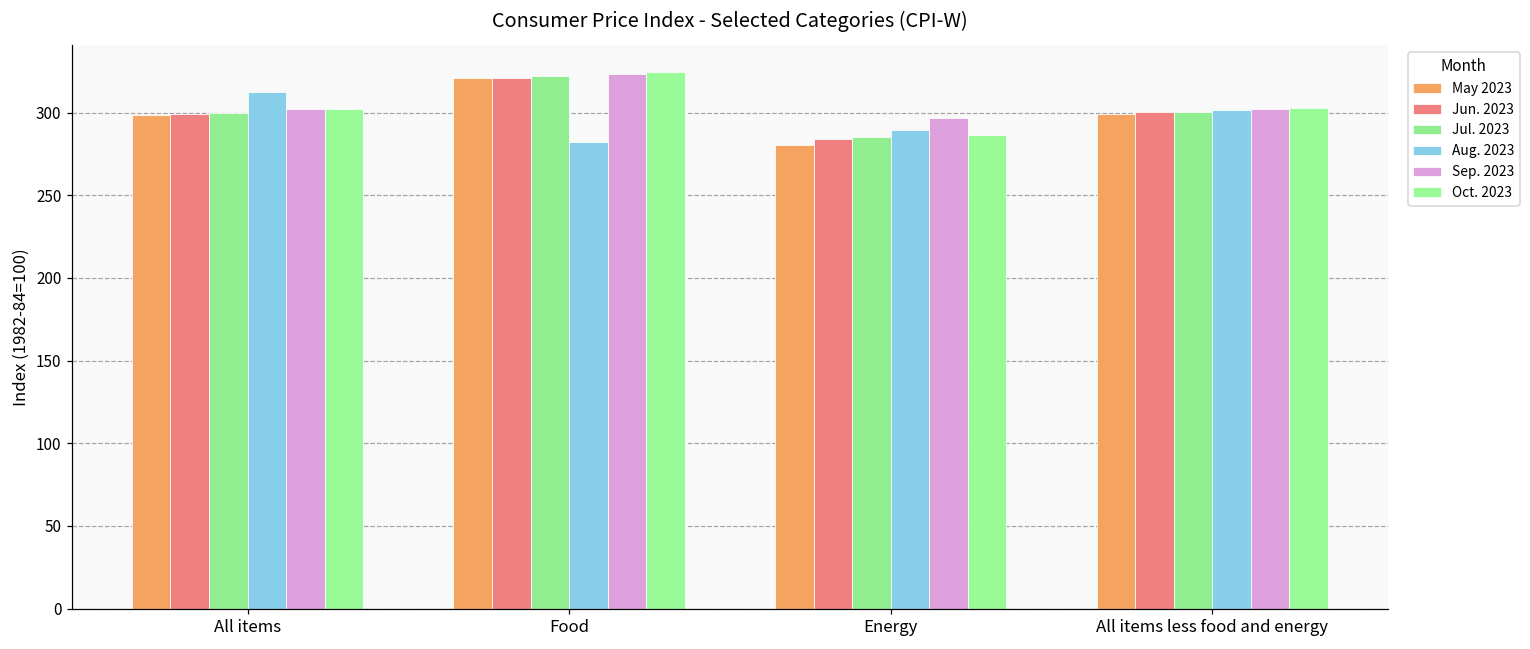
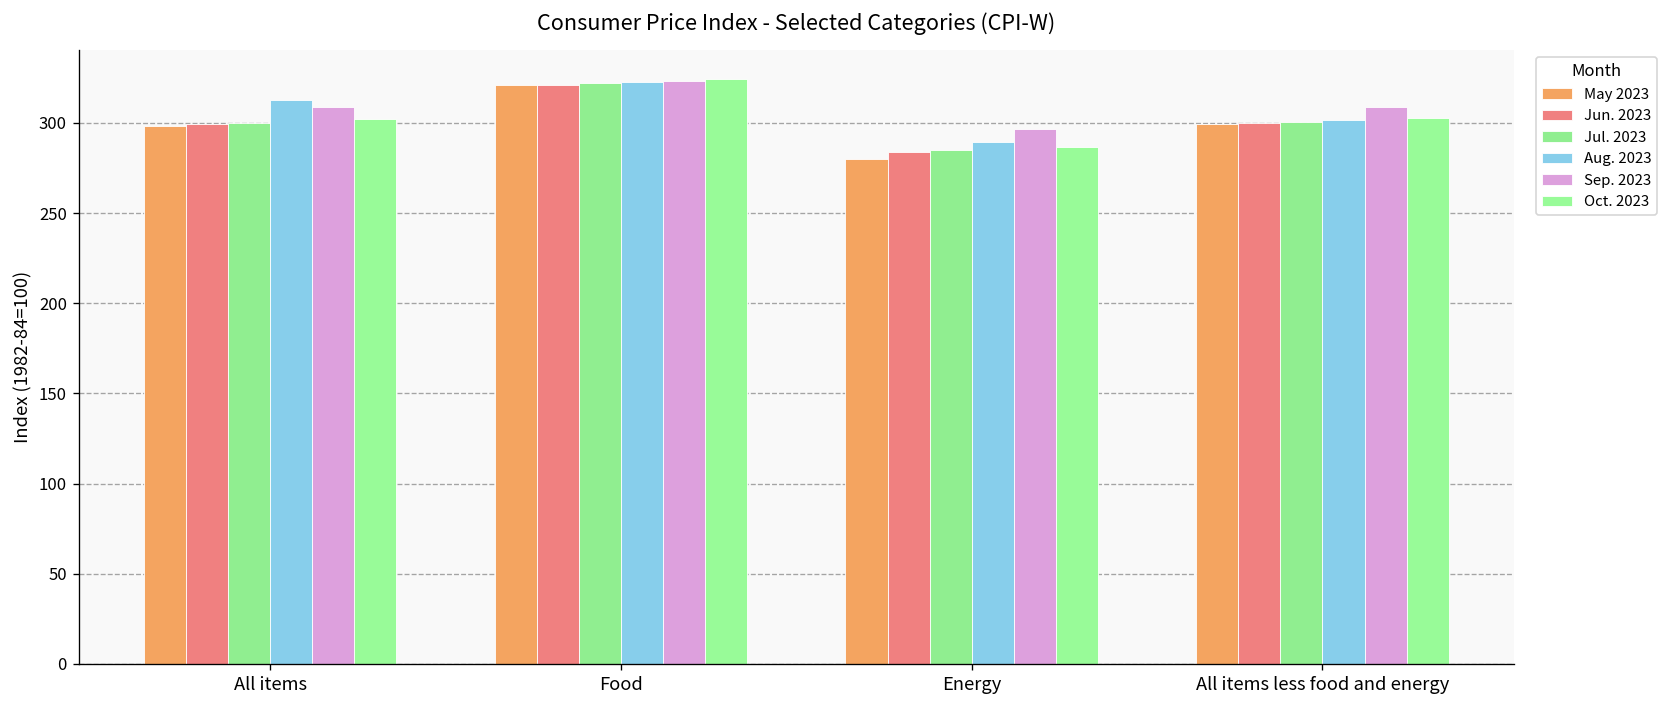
Sep. 2023, All items: 302 -> 309
Aug. 2023, Food: 282 -> 323
Sep. 2023, All items less food and energy: 302 -> 309
